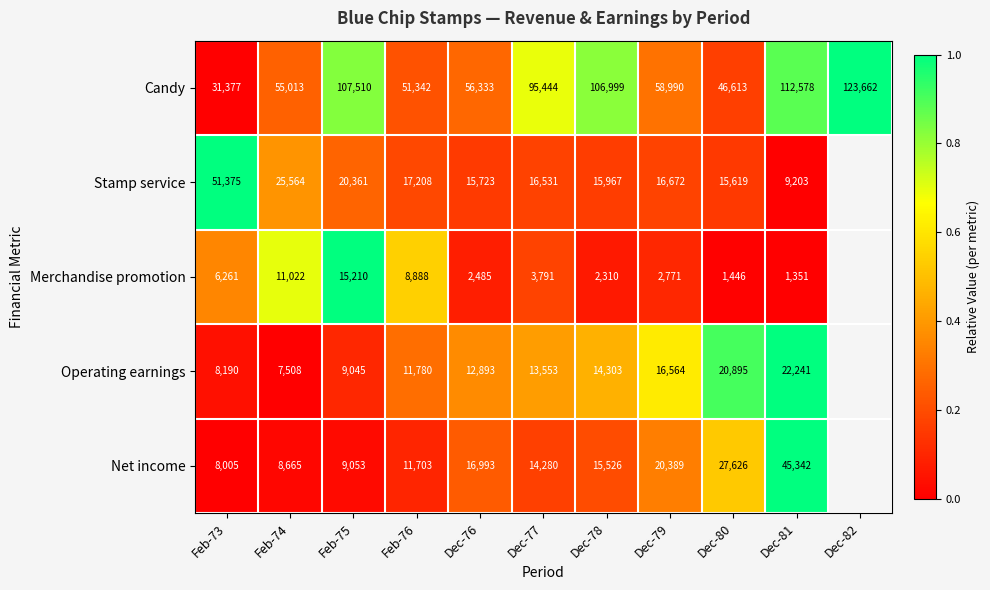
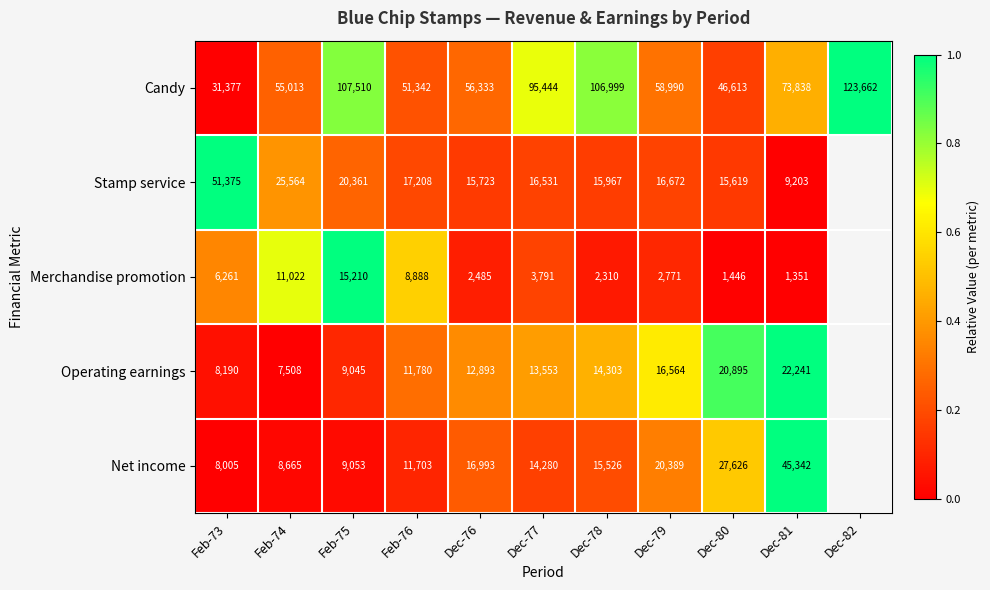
Candy, Dec-81: 112,578 -> 73,838
